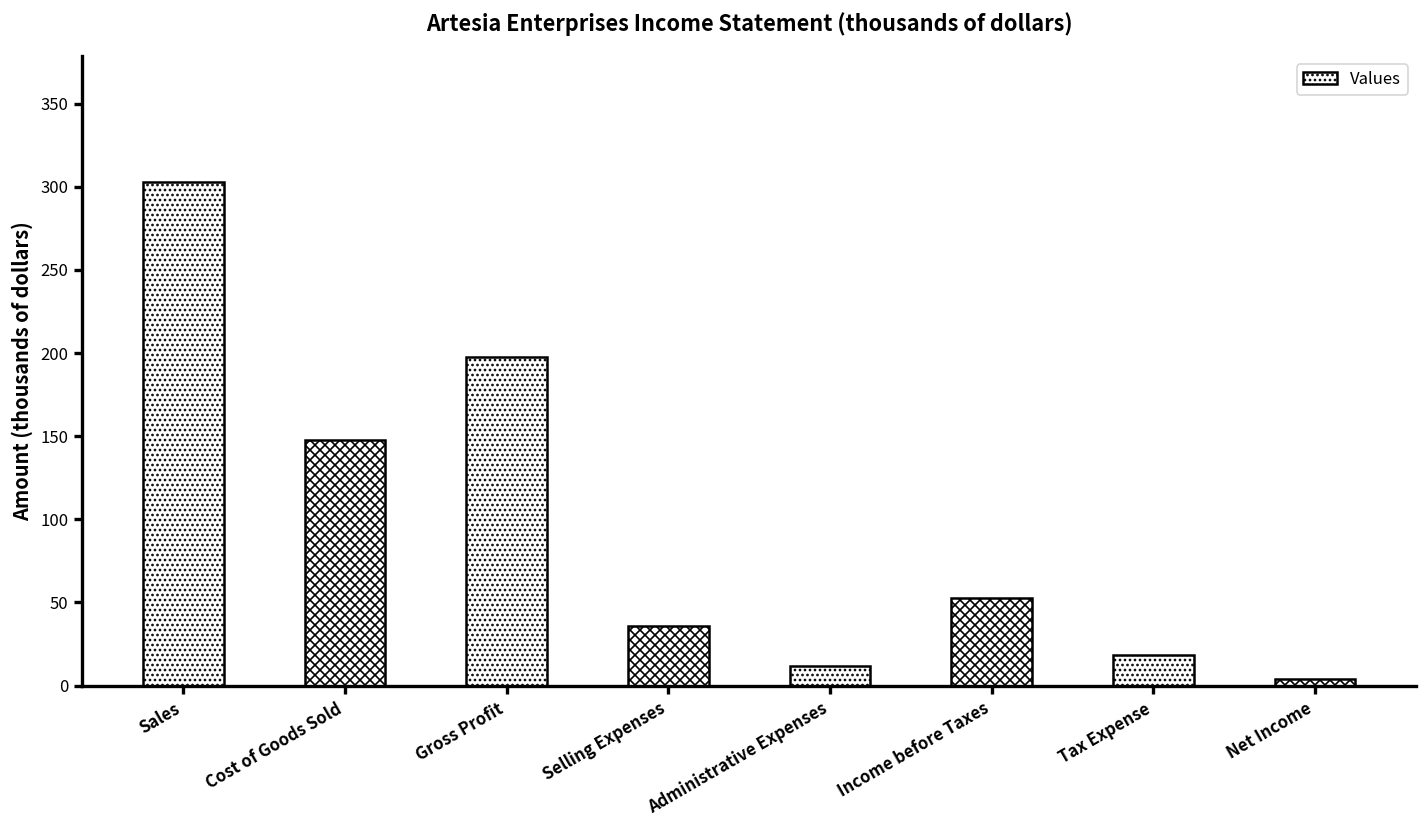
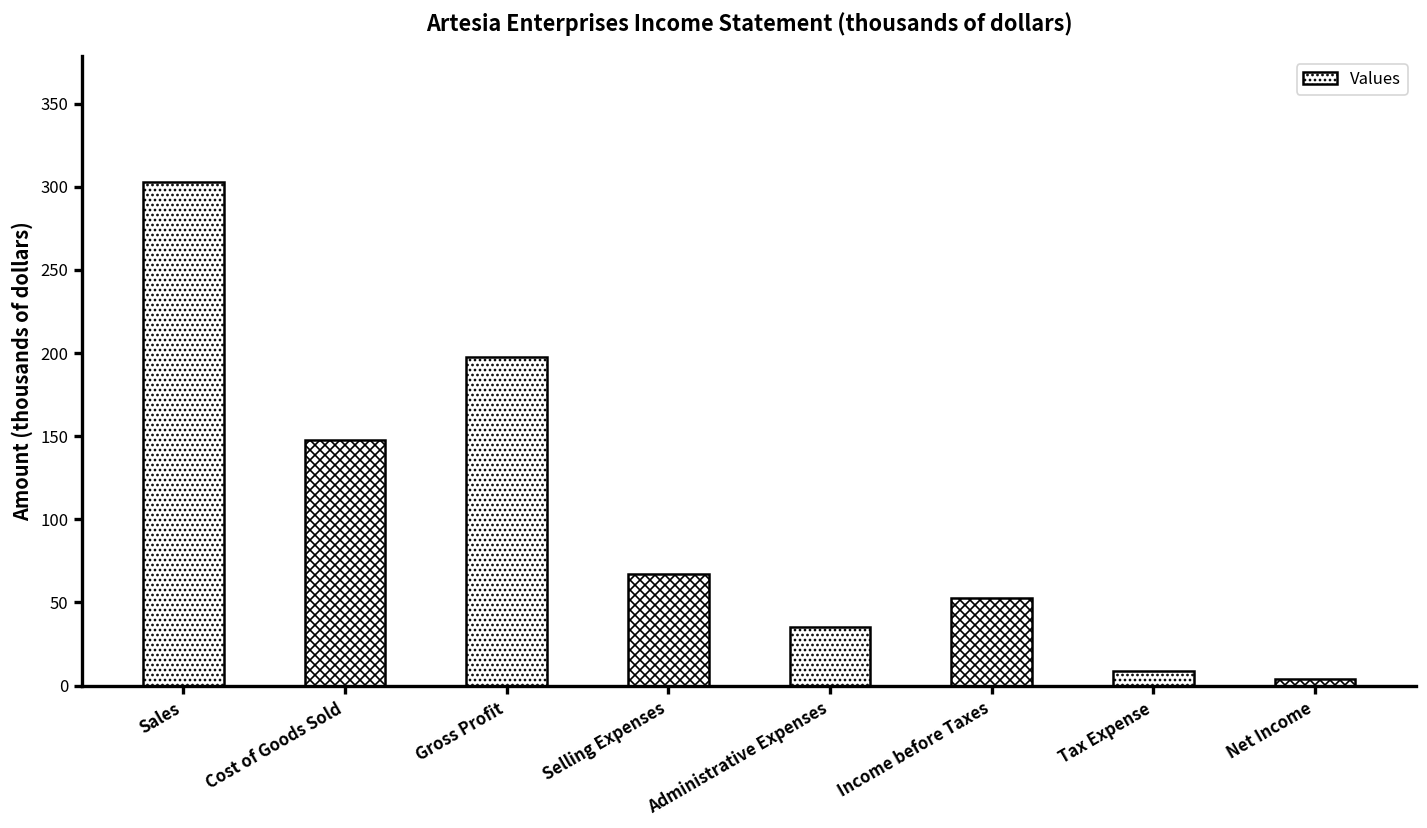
Selling Expenses: 36 -> 67
Administrative Expenses: 12 -> 35
Tax Expense: 18 -> 9
